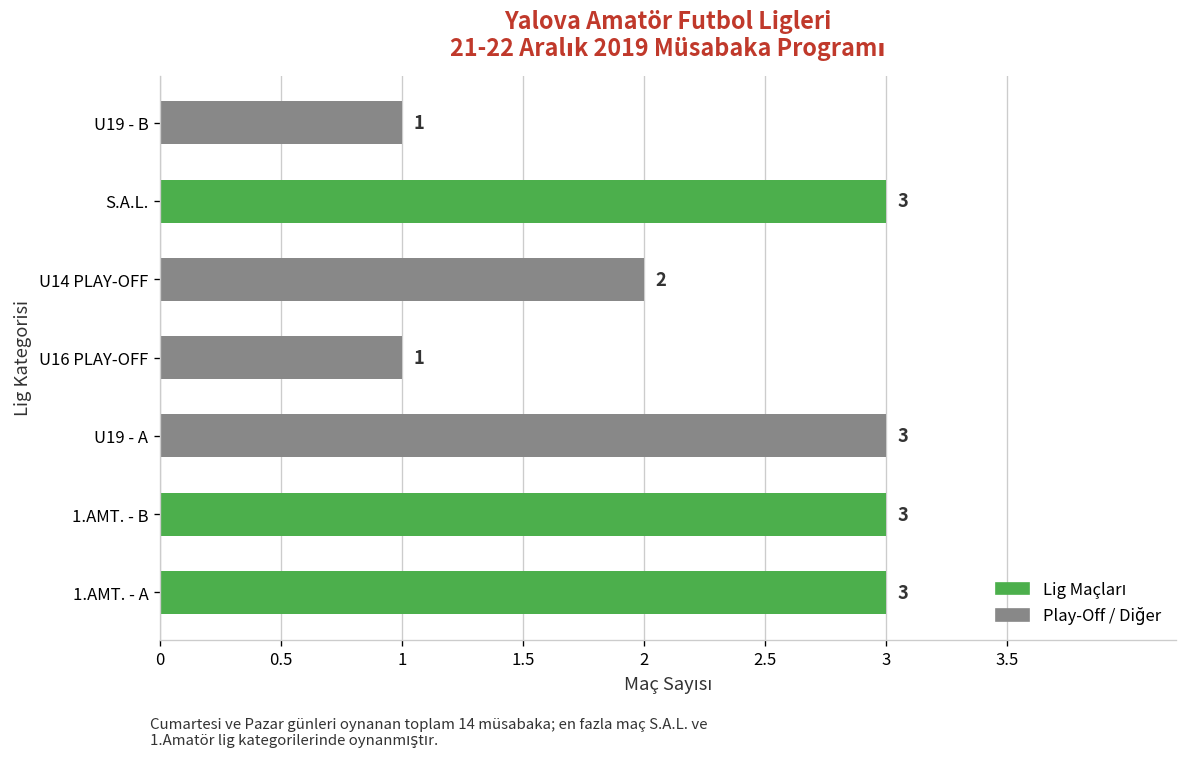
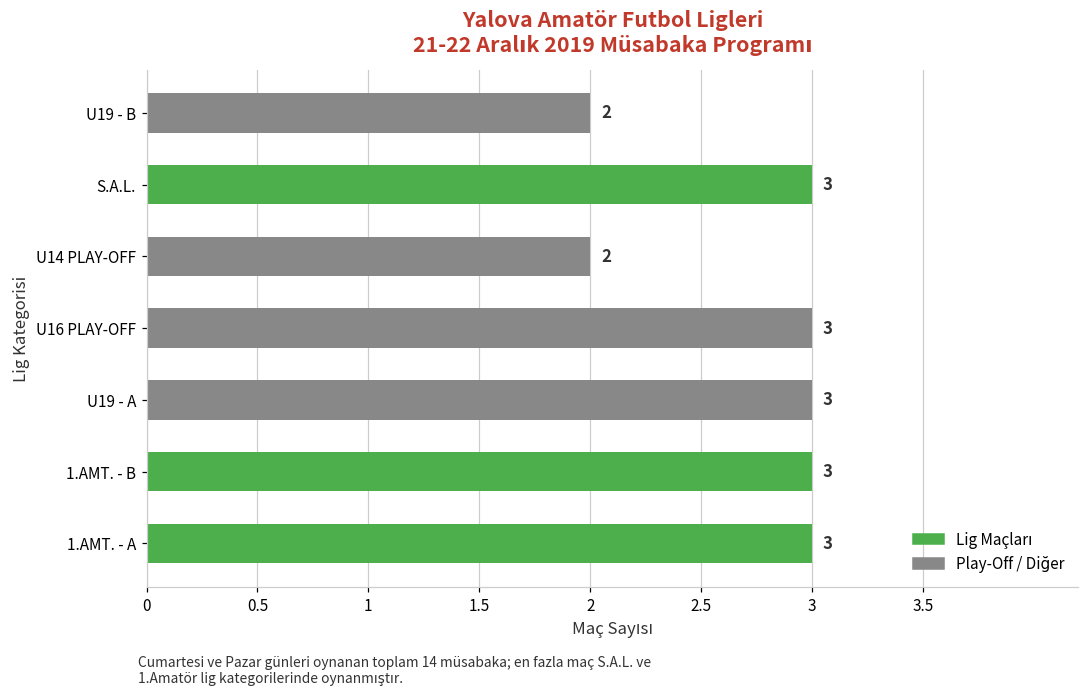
U19 - B: 1 -> 2
U16 PLAY-OFF: 1 -> 3
